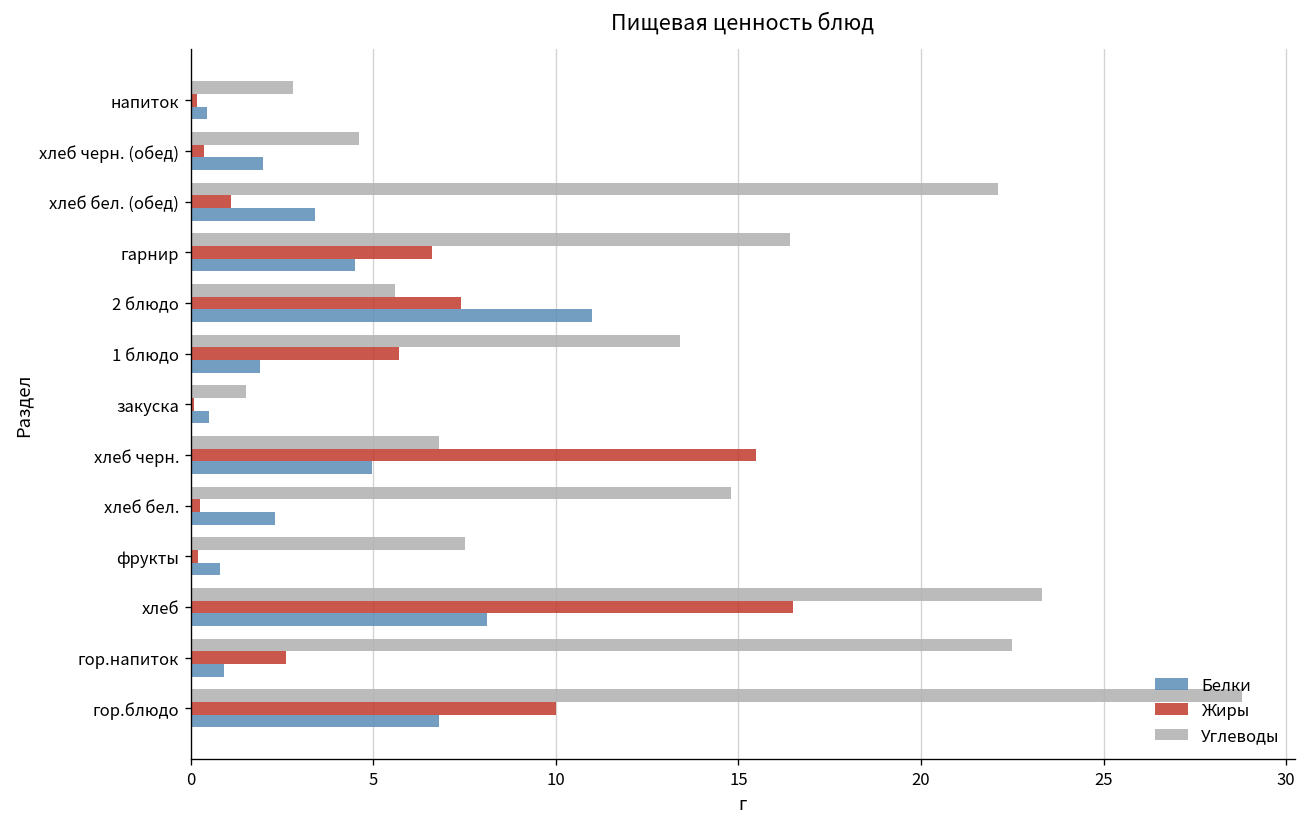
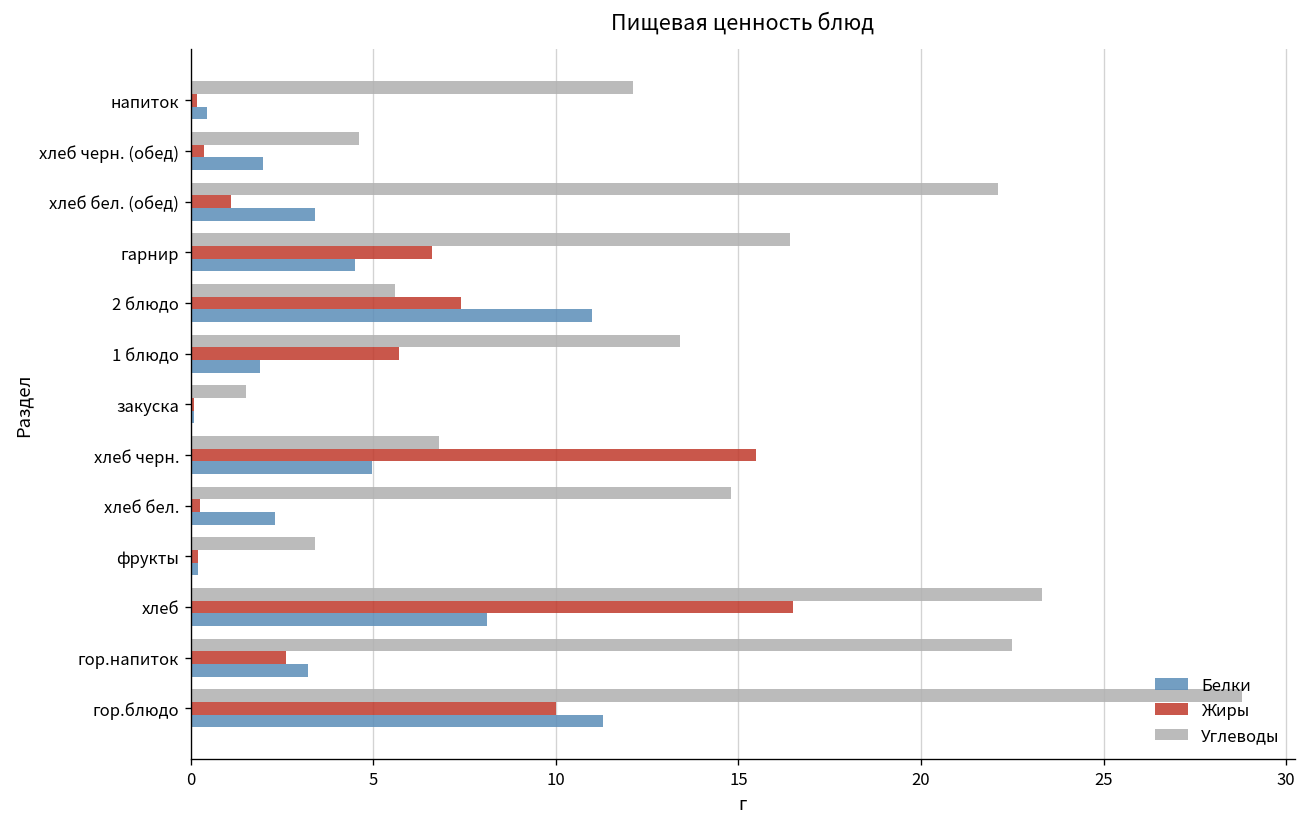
Углеводы, напиток: 2.8 -> 12.1
Белки, закуска: 0.5 -> 0.1
Углеводы, фрукты: 7.5 -> 3.4
Белки, фрукты: 0.8 -> 0.2
Белки, гор.напиток: 0.9 -> 3.2
Белки, гор.блюдо: 6.8 -> 11.3
